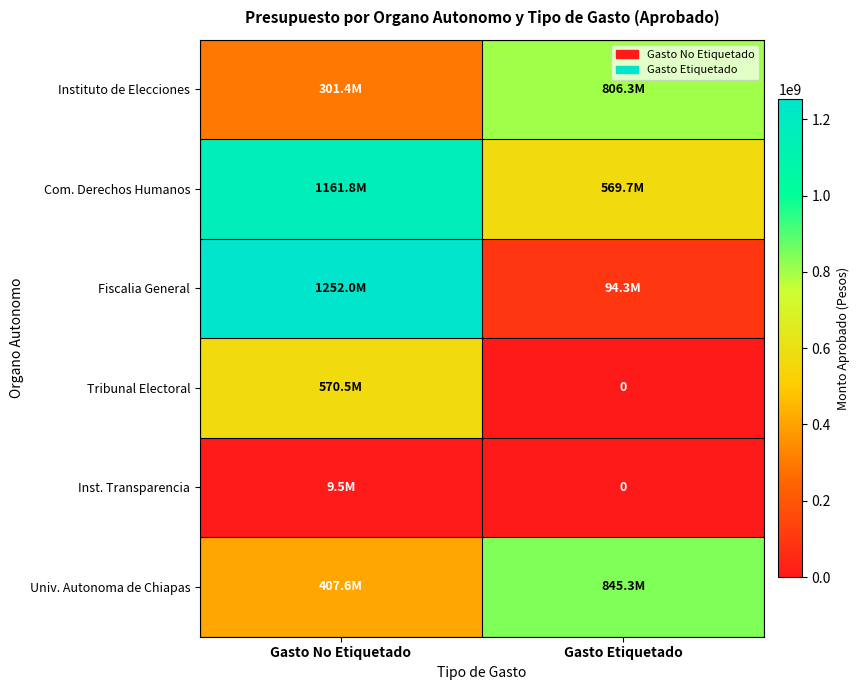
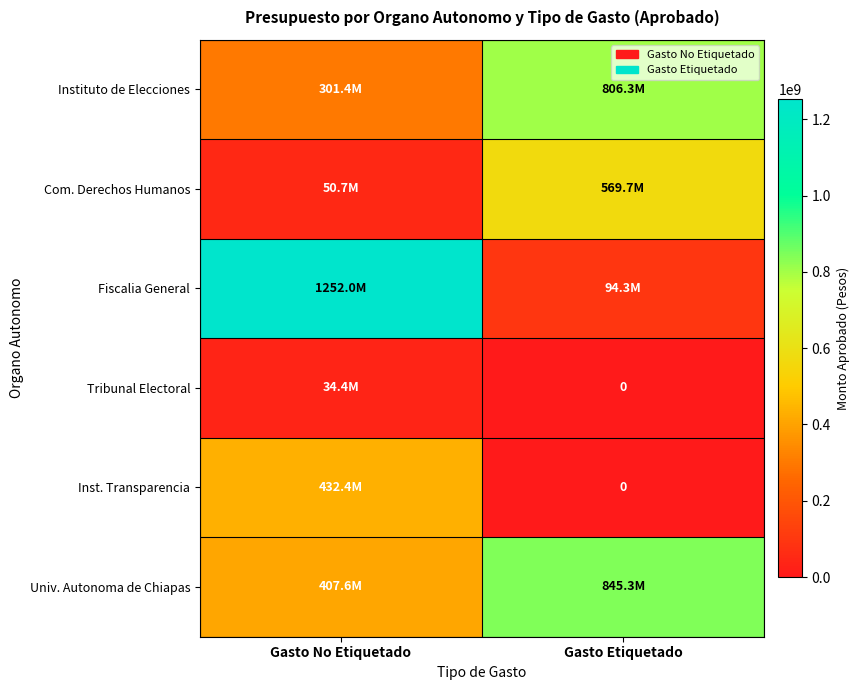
Com. Derechos Humanos, Gasto No Etiquetado: 1161.8M -> 50.7M
Tribunal Electoral, Gasto No Etiquetado: 570.5M -> 34.4M
Inst. Transparencia, Gasto No Etiquetado: 9.5M -> 432.4M
